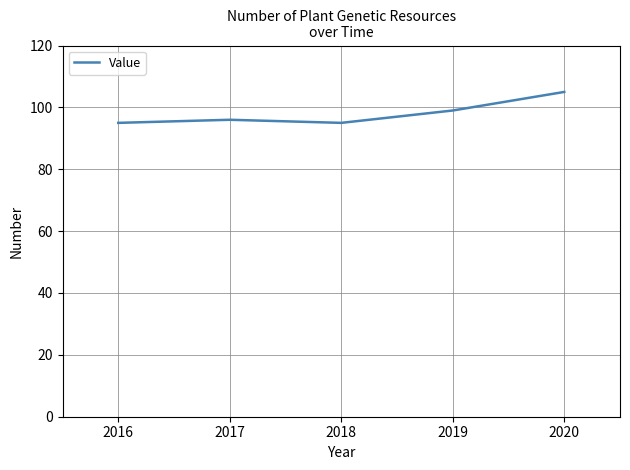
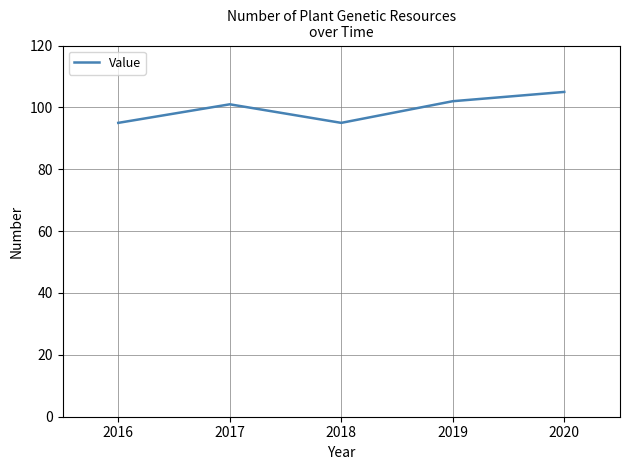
2017: 96 -> 101
2019: 99 -> 102
